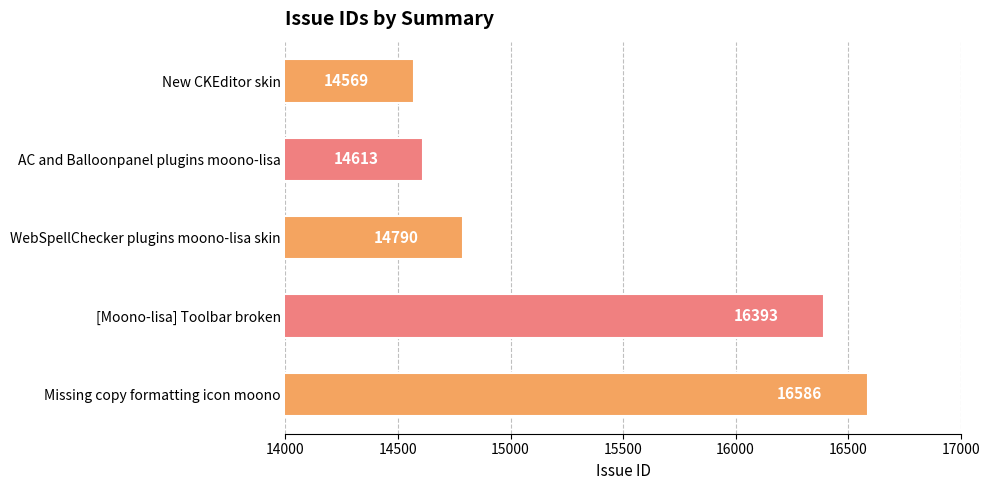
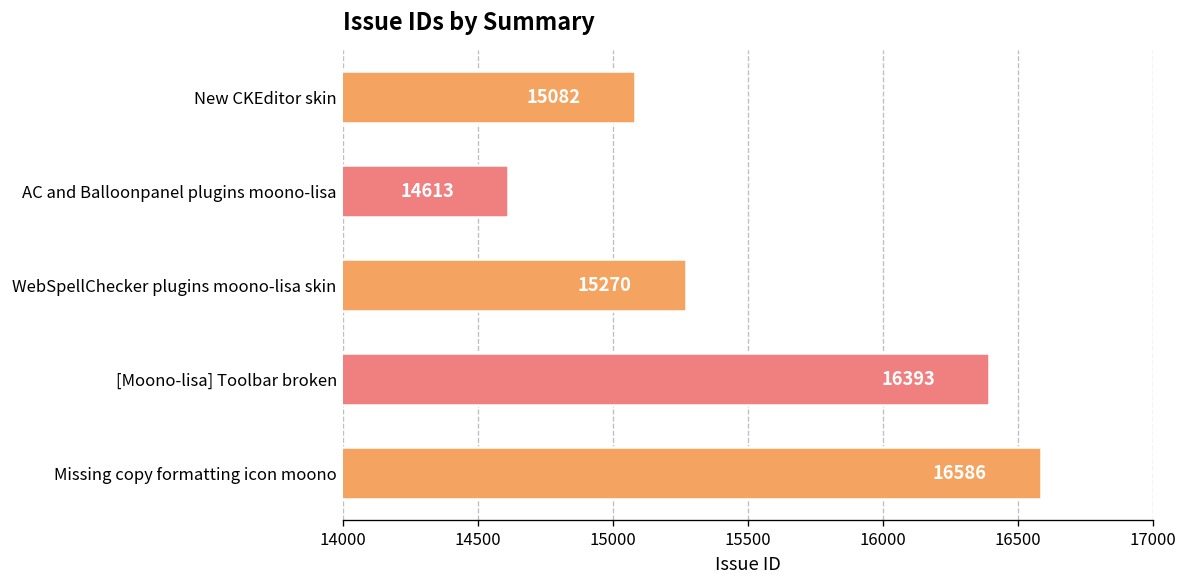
New CKEditor skin: 14569 -> 15082
WebSpellChecker plugins moono-lisa skin: 14790 -> 15270
